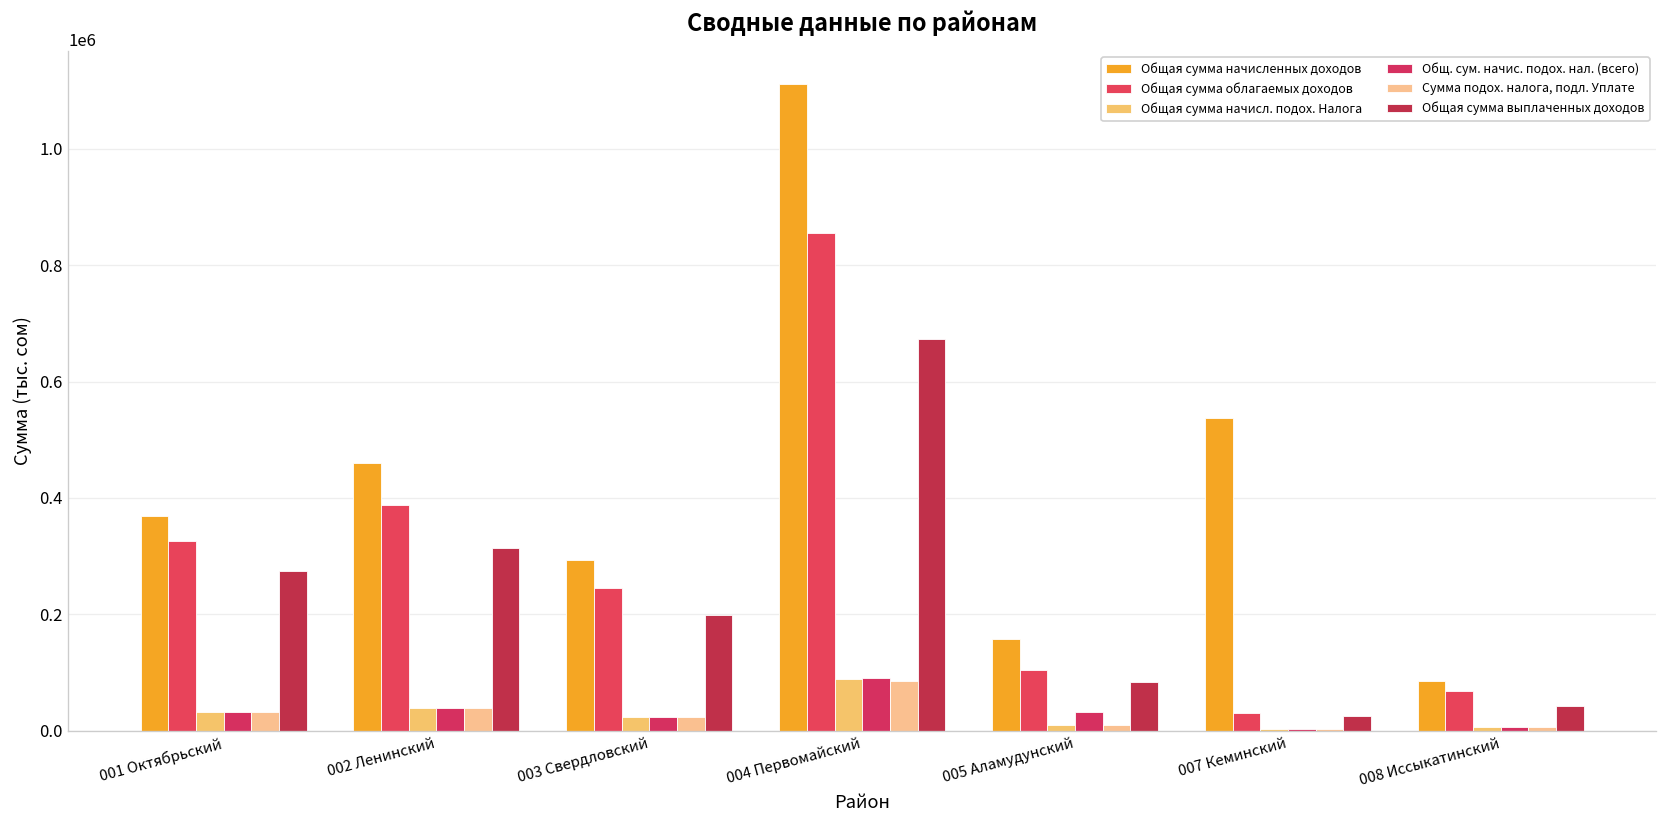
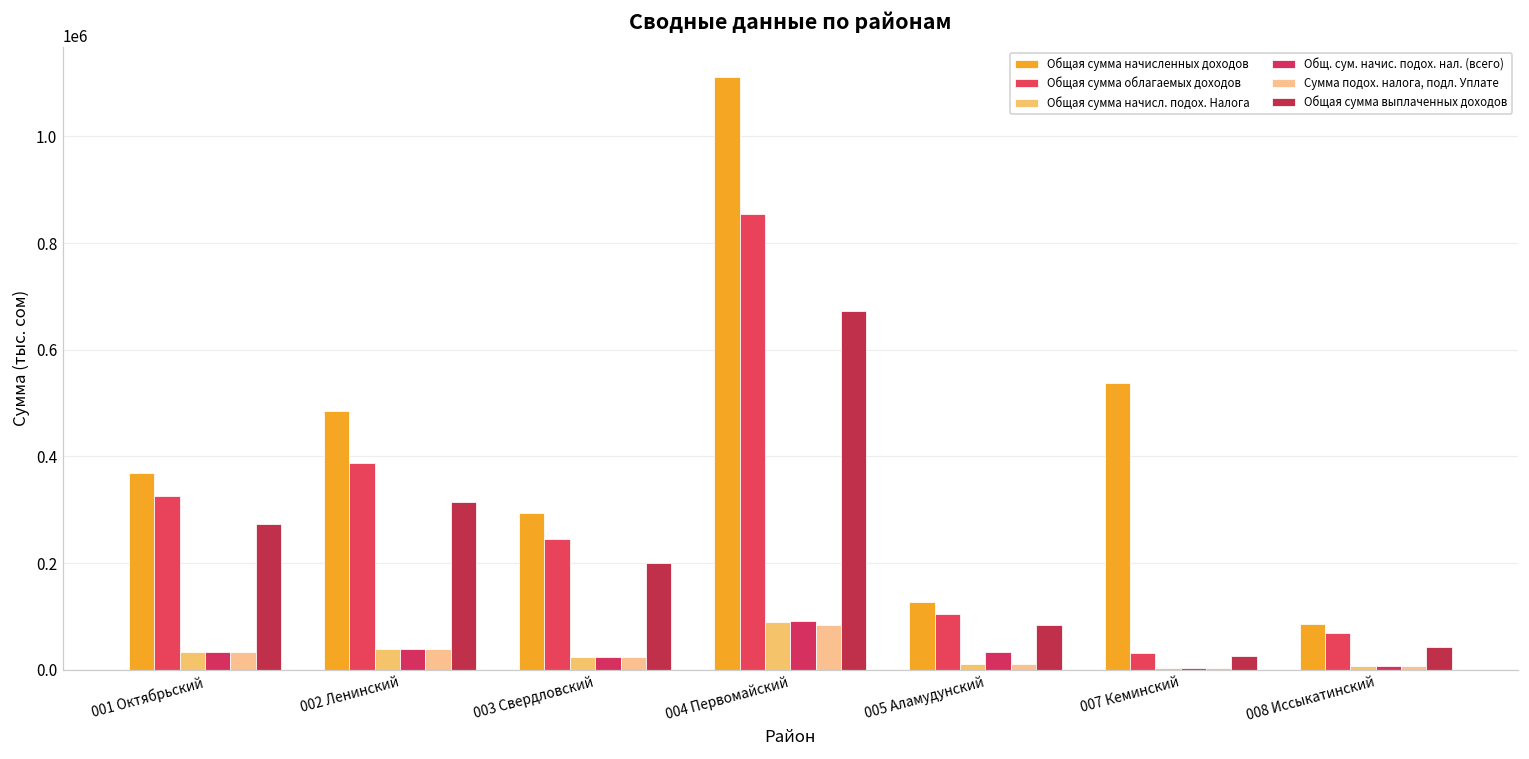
Общая сумма начисленных доходов, 002 Ленинский: 460000 -> 480000
Общая сумма начисленных доходов, 005 Аламудунский: 160000 -> 130000
